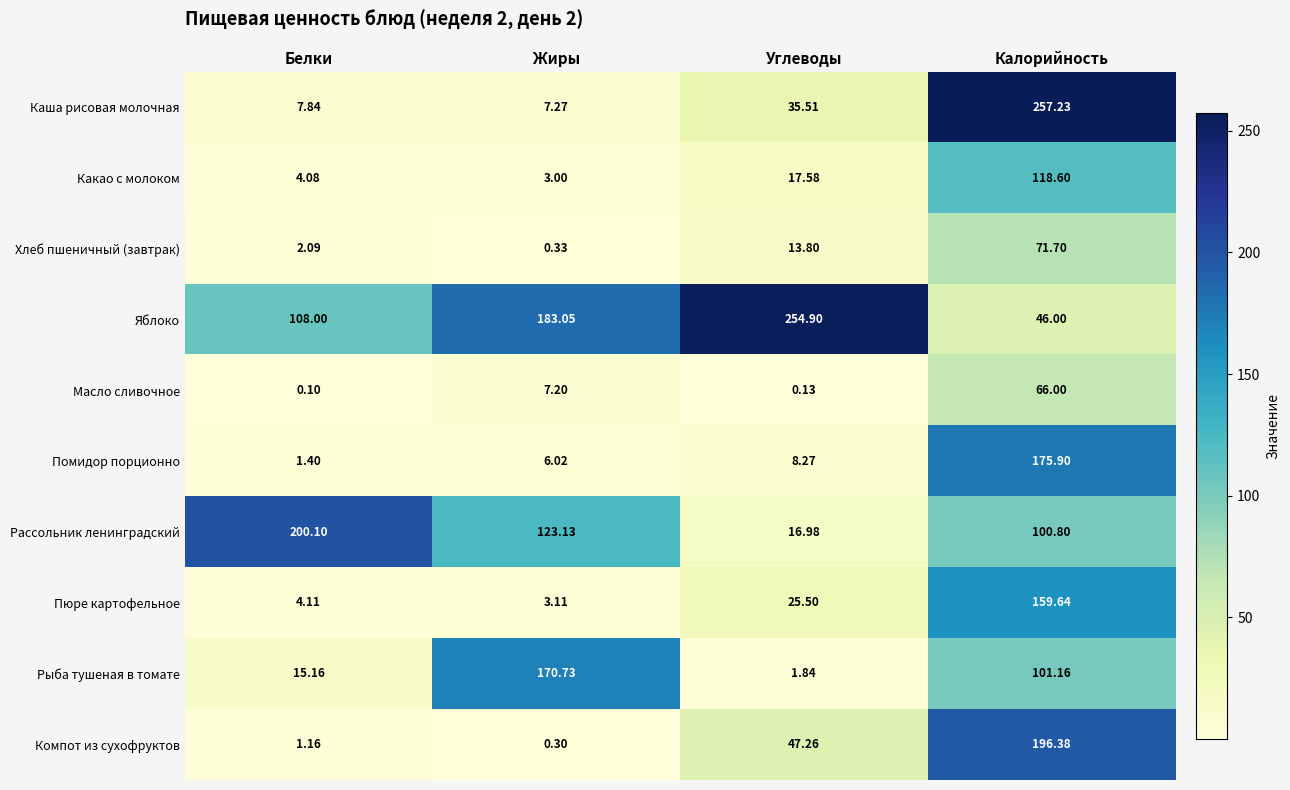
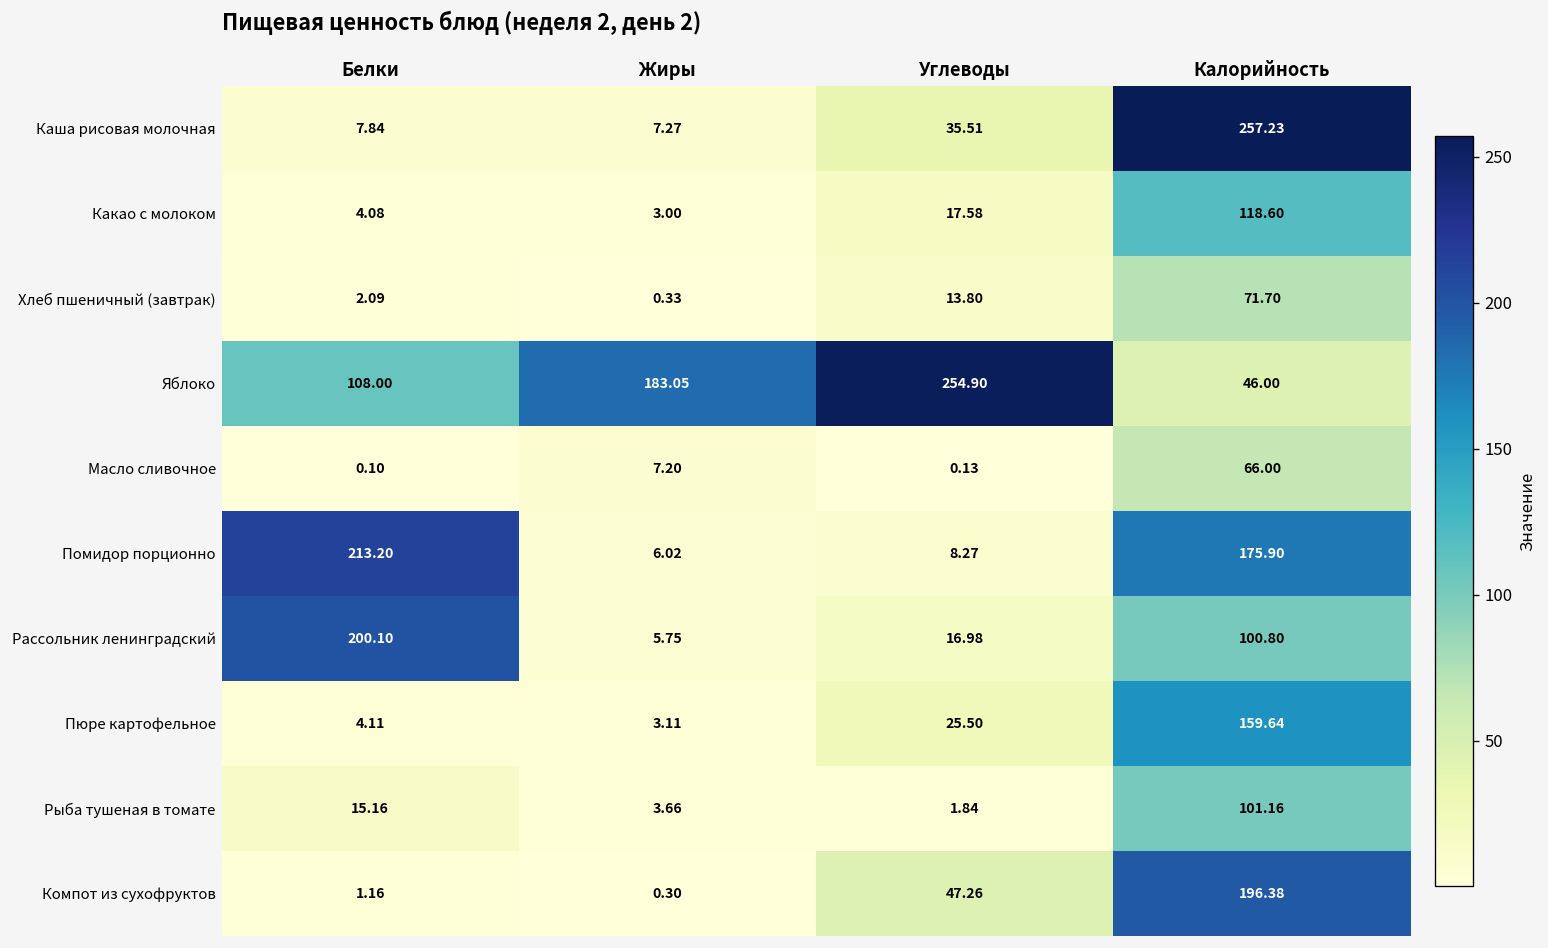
Помидор порционно, Белки: 1.40 -> 213.20
Рассольник ленинградский, Жиры: 123.13 -> 5.75
Рыба тушеная в томате, Жиры: 170.73 -> 3.66
